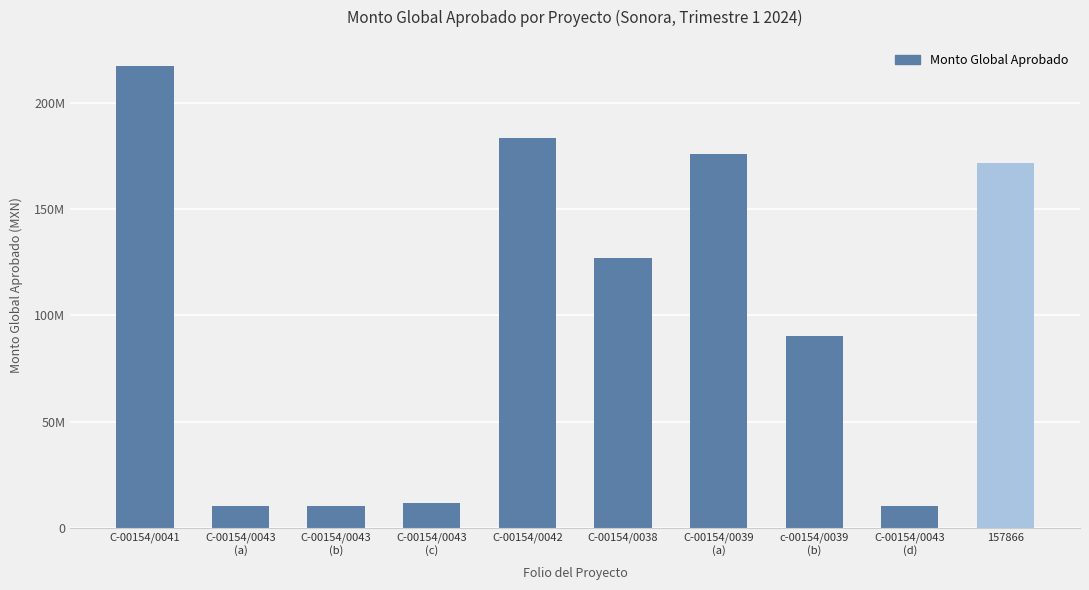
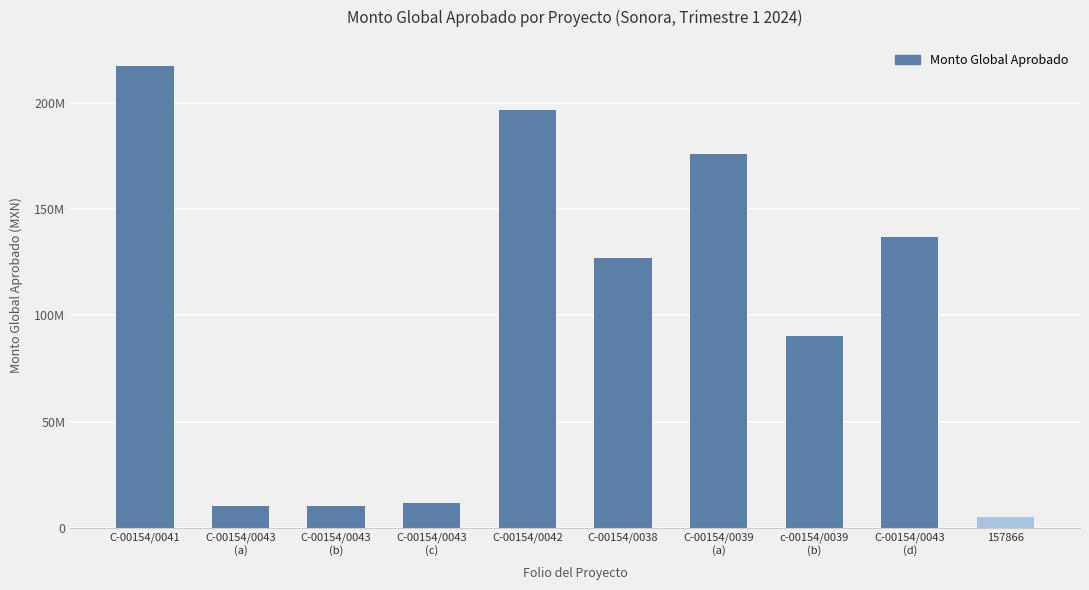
C-00154/0042: 184000000 -> 197000000
C-00154/0043 (d): 10000000 -> 137000000
157866: 172000000 -> 5000000
